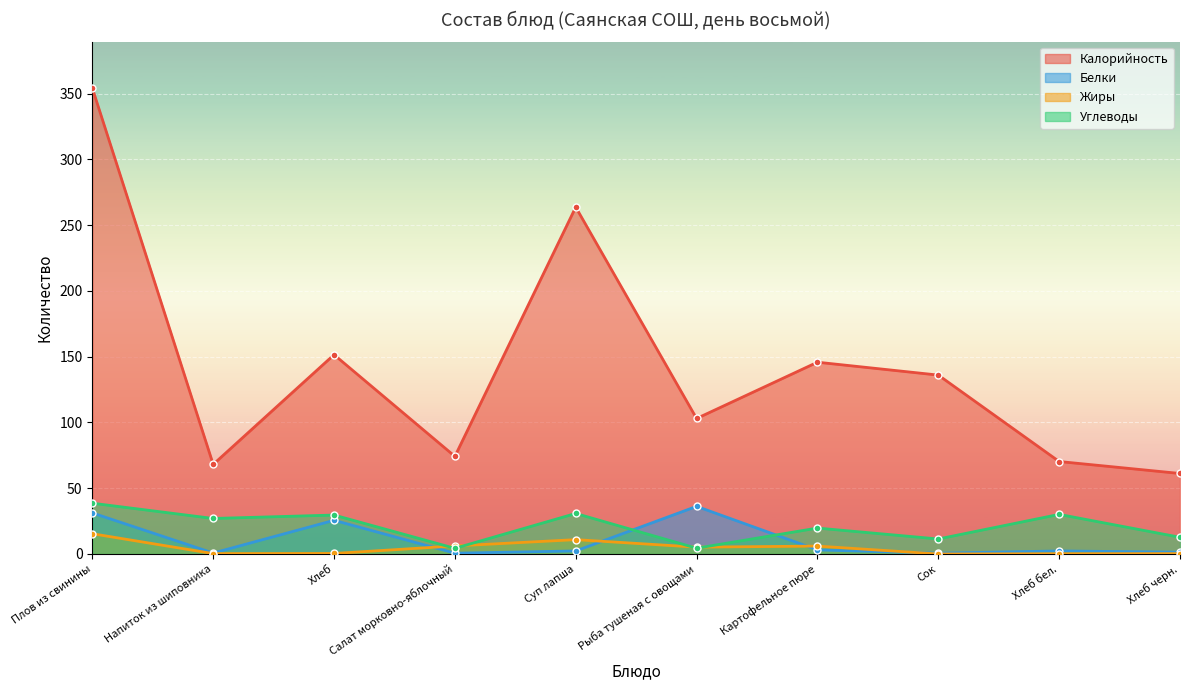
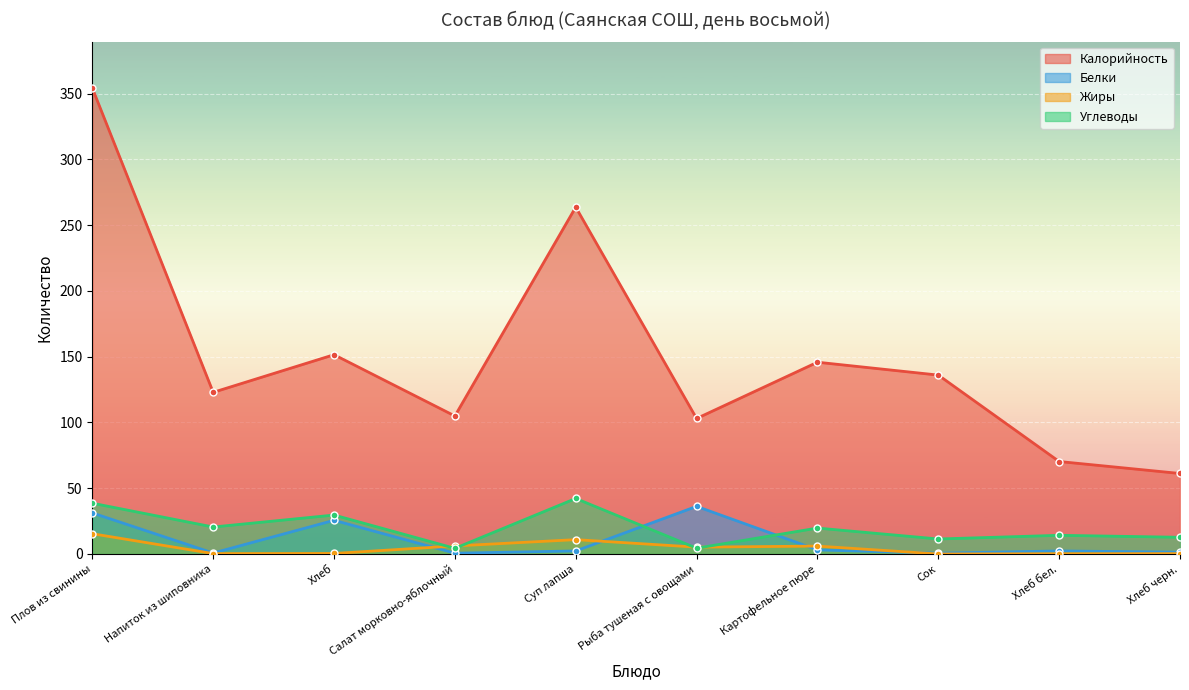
Калорийность, Напиток из шиповника: 68 -> 123
Углеводы, Напиток из шиповника: 27 -> 21
Калорийность, Салат морковно-яблочный: 74 -> 105
Углеводы, Суп лапша: 31 -> 42
Углеводы, Хлеб бел.: 30 -> 14
